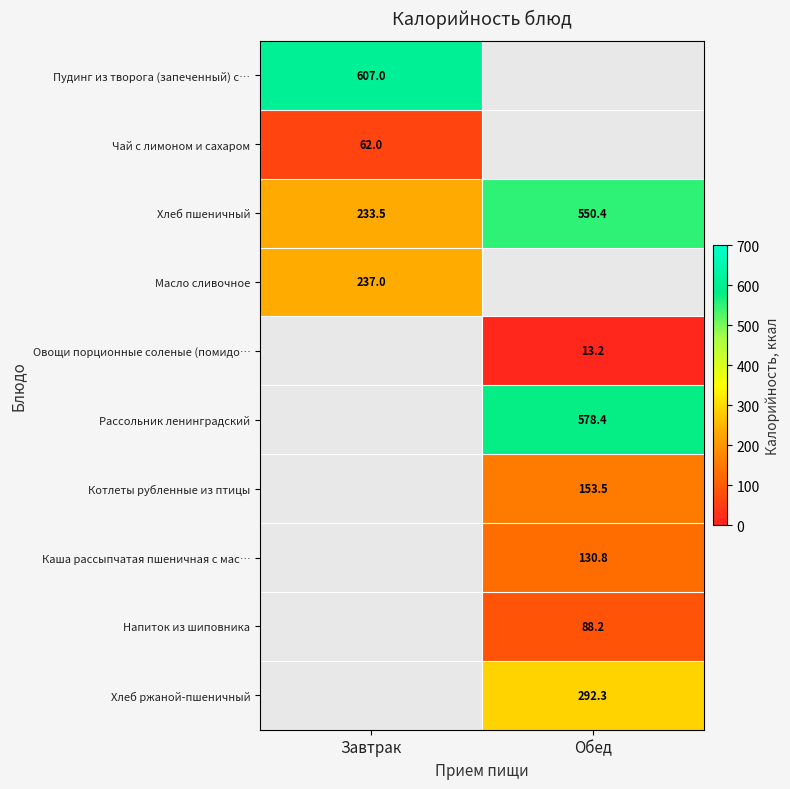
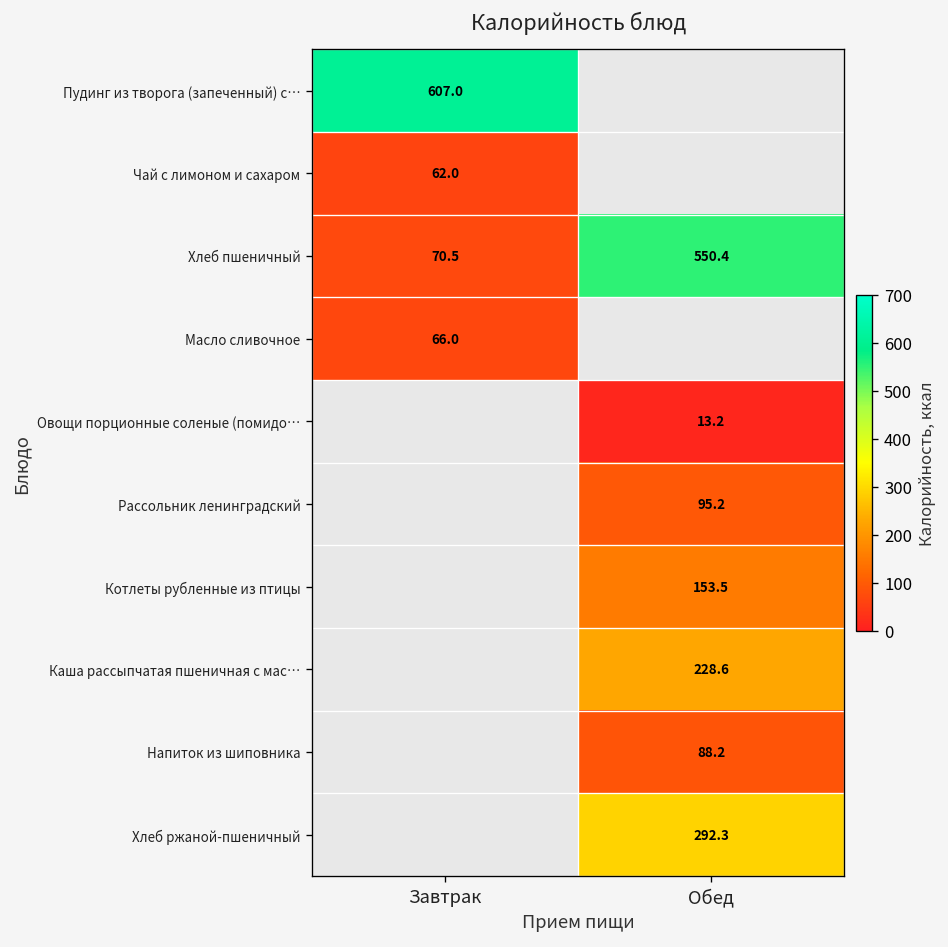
Хлеб пшеничный, Завтрак: 233.5 -> 70.5
Масло сливочное, Завтрак: 237.0 -> 66.0
Рассольник ленинградский, Обед: 578.4 -> 95.2
Каша рассыпчатая пшеничная с мас…, Обед: 130.8 -> 228.6
